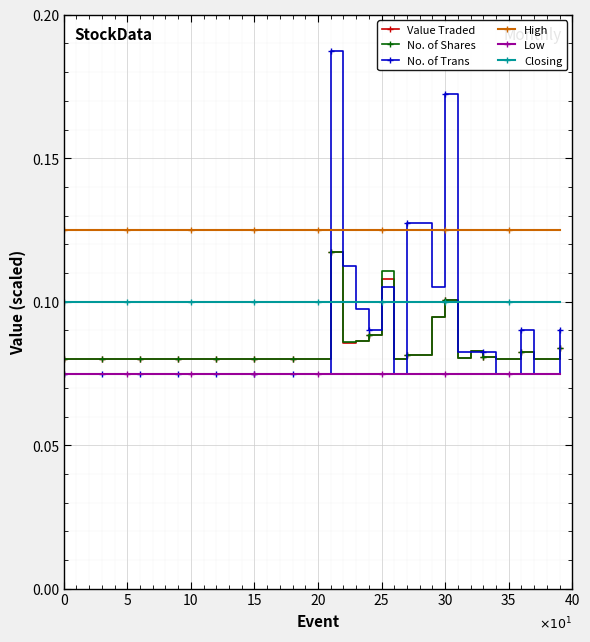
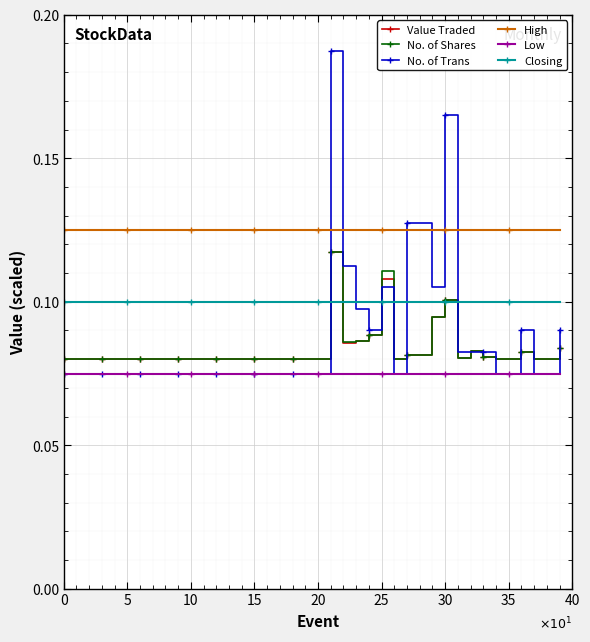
No. of Trans, 30: 0.173 -> 0.165
